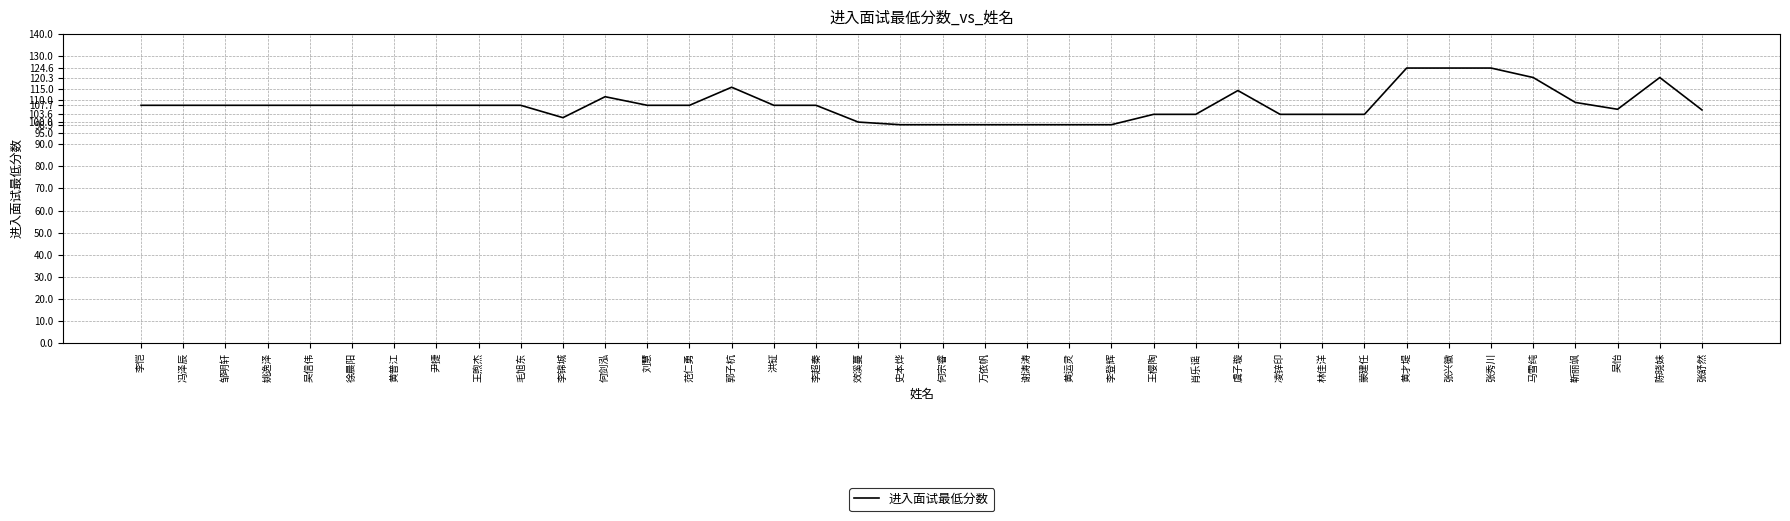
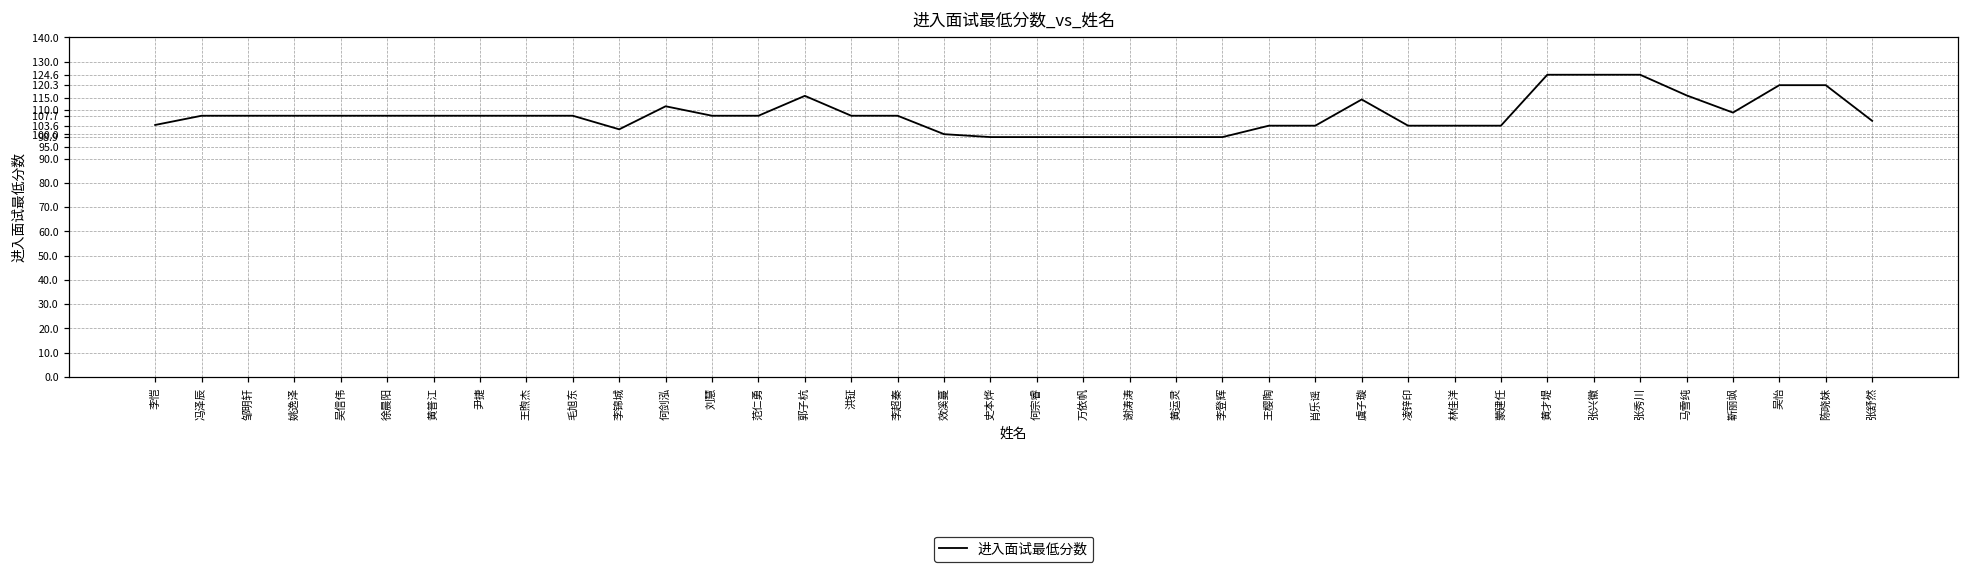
李恺: 108 -> 104
马雪纯: 120 -> 116
吴怡: 106 -> 120
